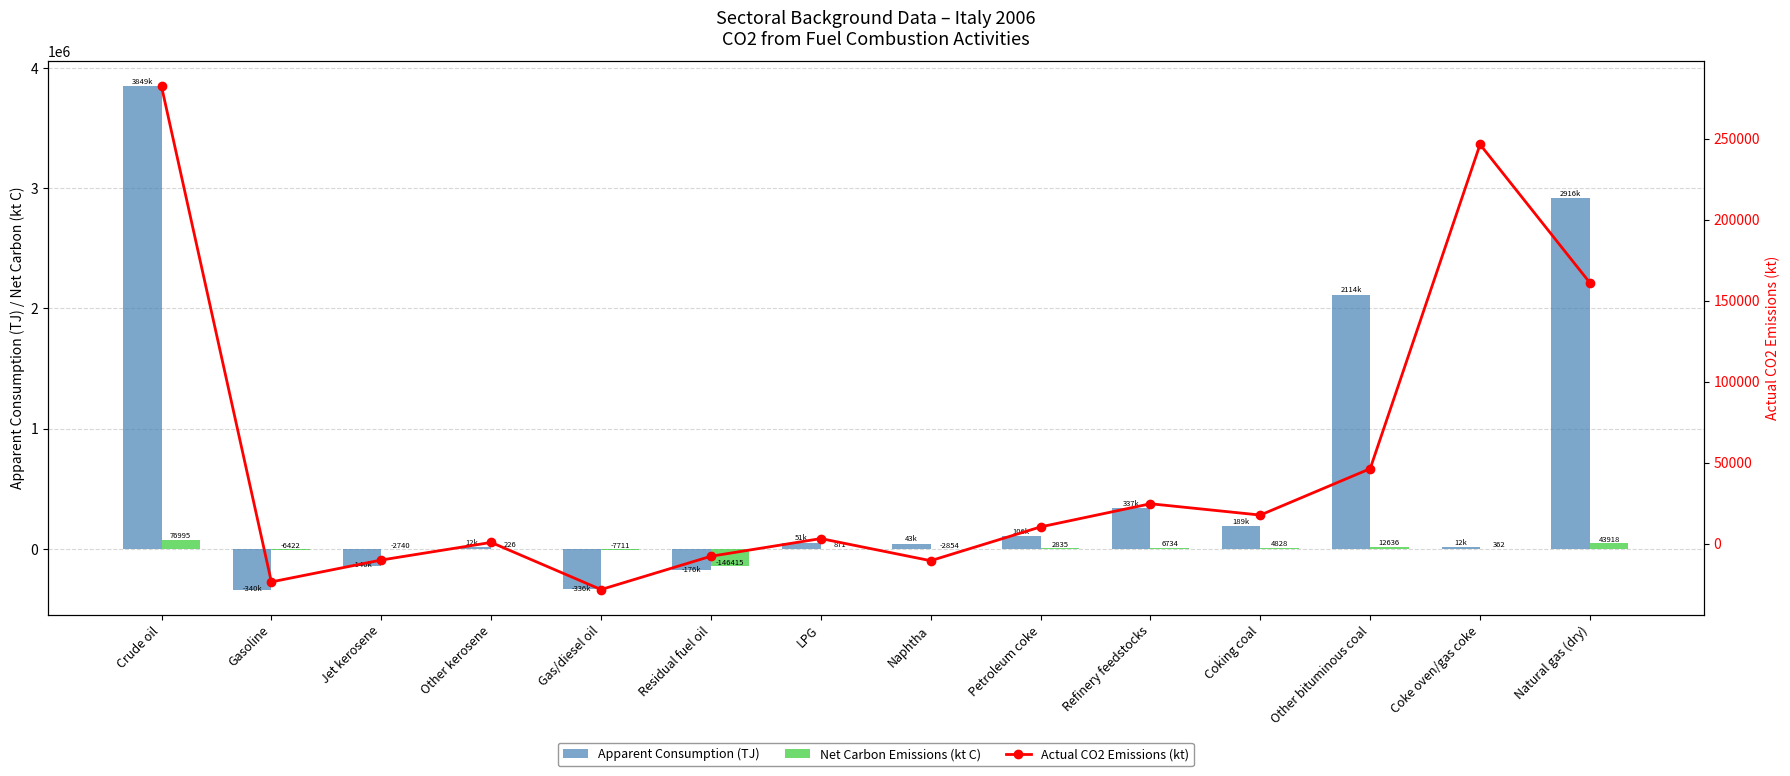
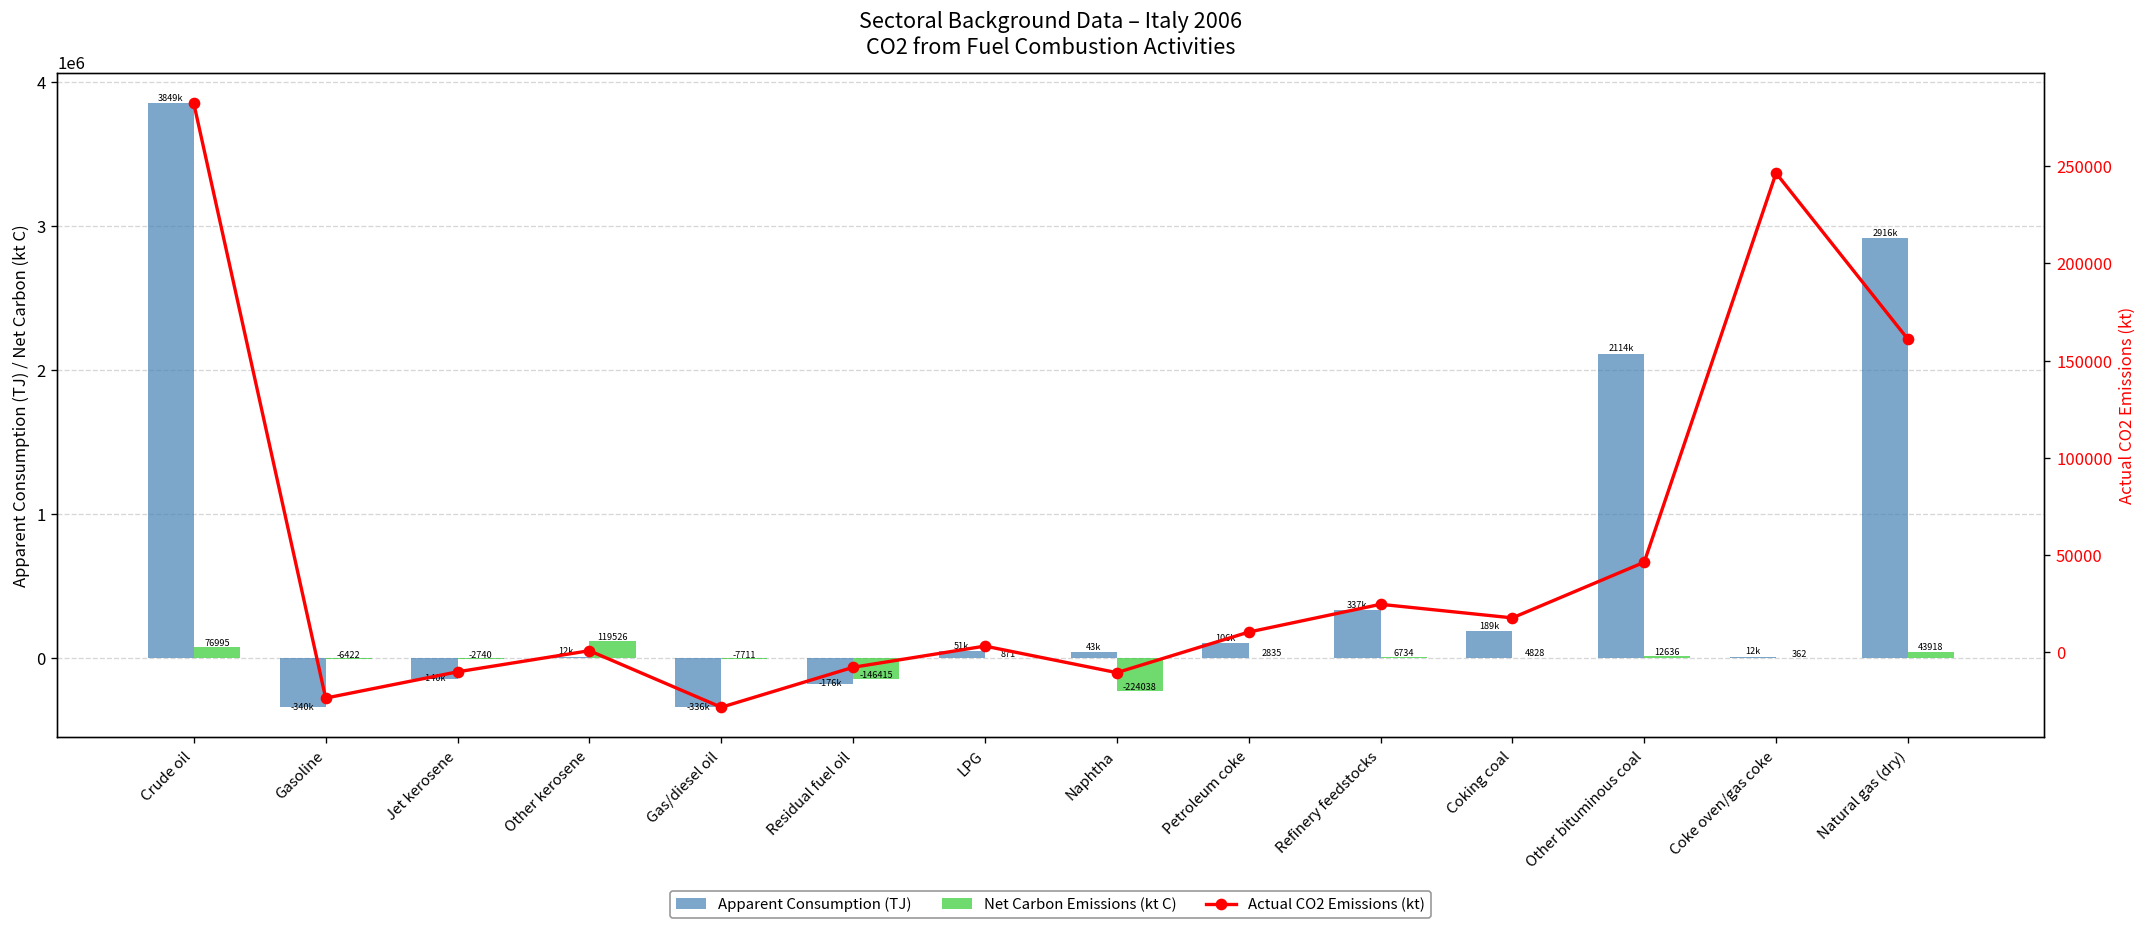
Net Carbon Emissions (kt C), Other kerosene: 226 -> 119526
Net Carbon Emissions (kt C), Naphtha: -2854 -> -224038
